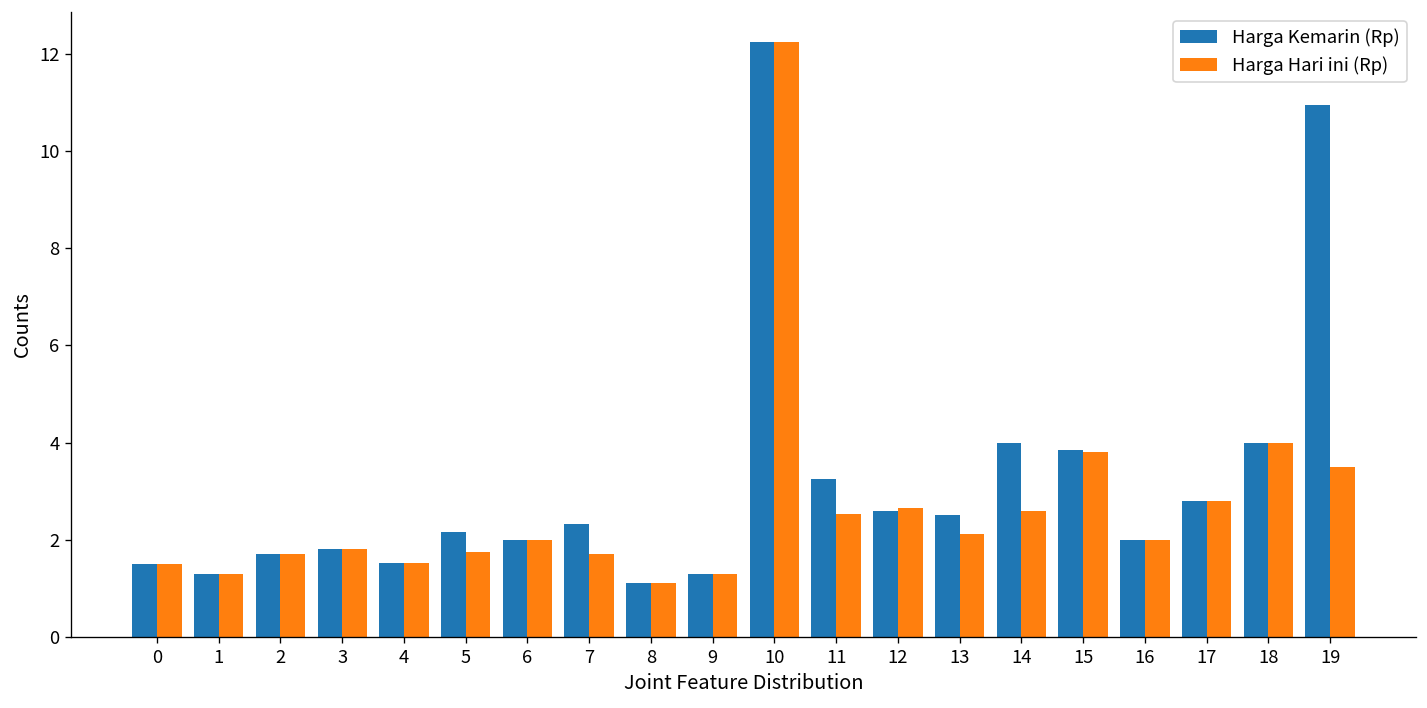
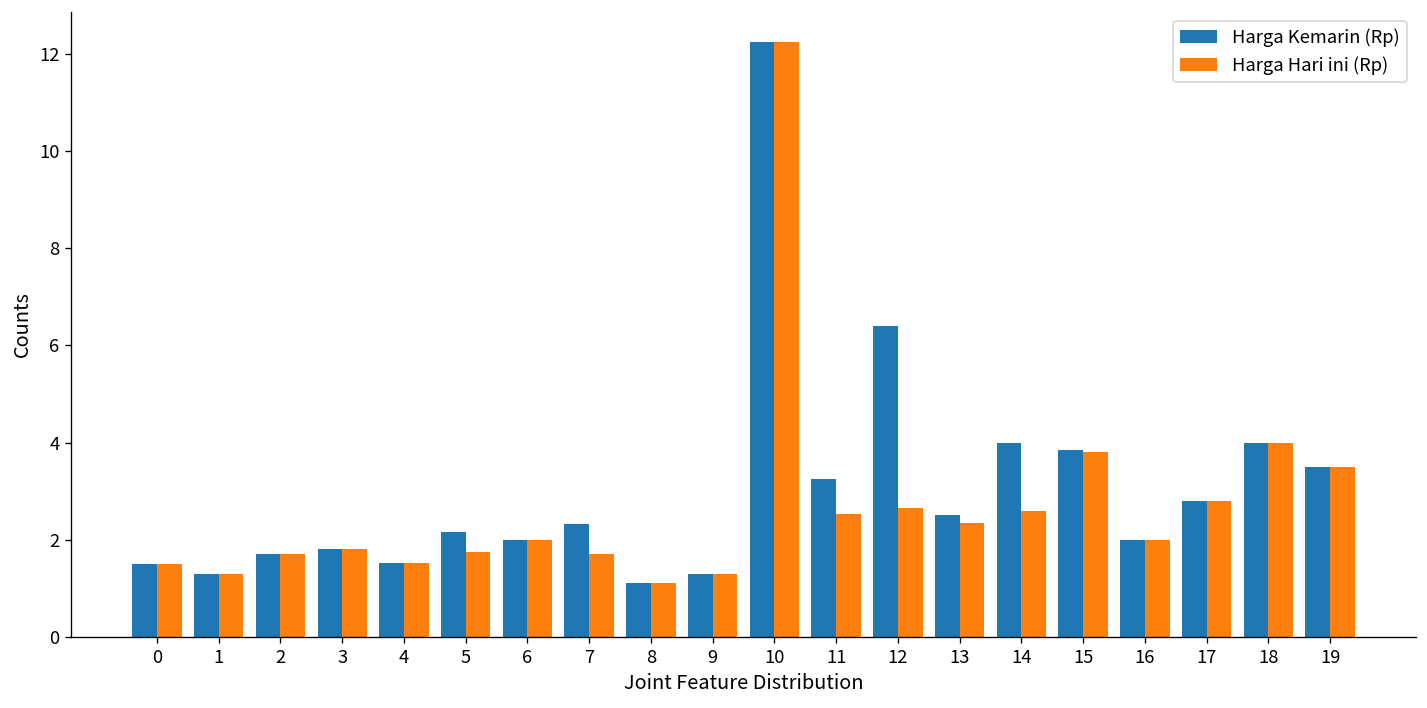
Harga Kemarin (Rp), 12: 2.6 -> 6.4
Harga Hari ini (Rp), 13: 2.1 -> 2.4
Harga Kemarin (Rp), 19: 11.0 -> 3.5
